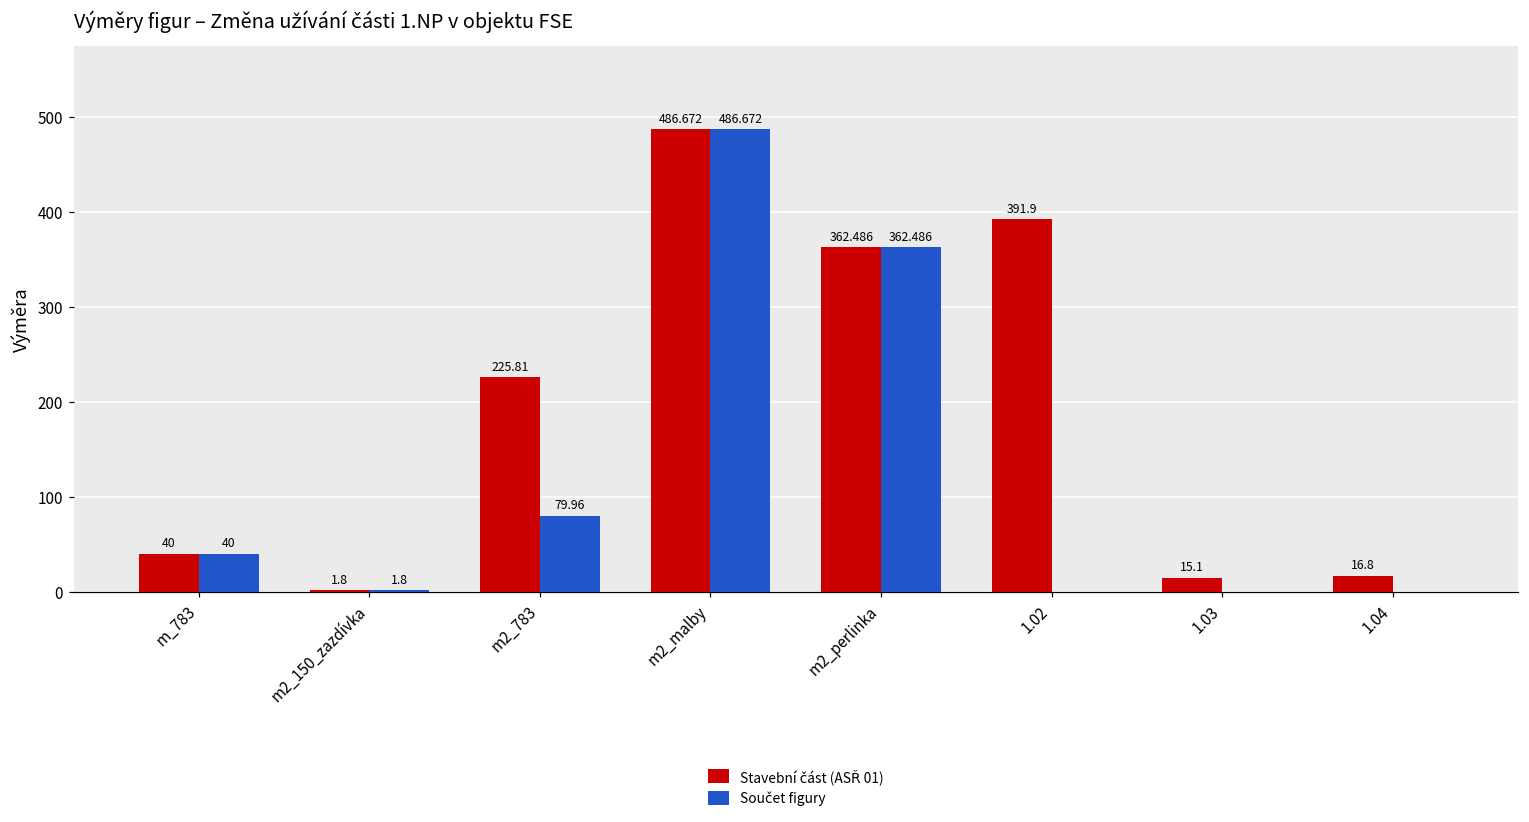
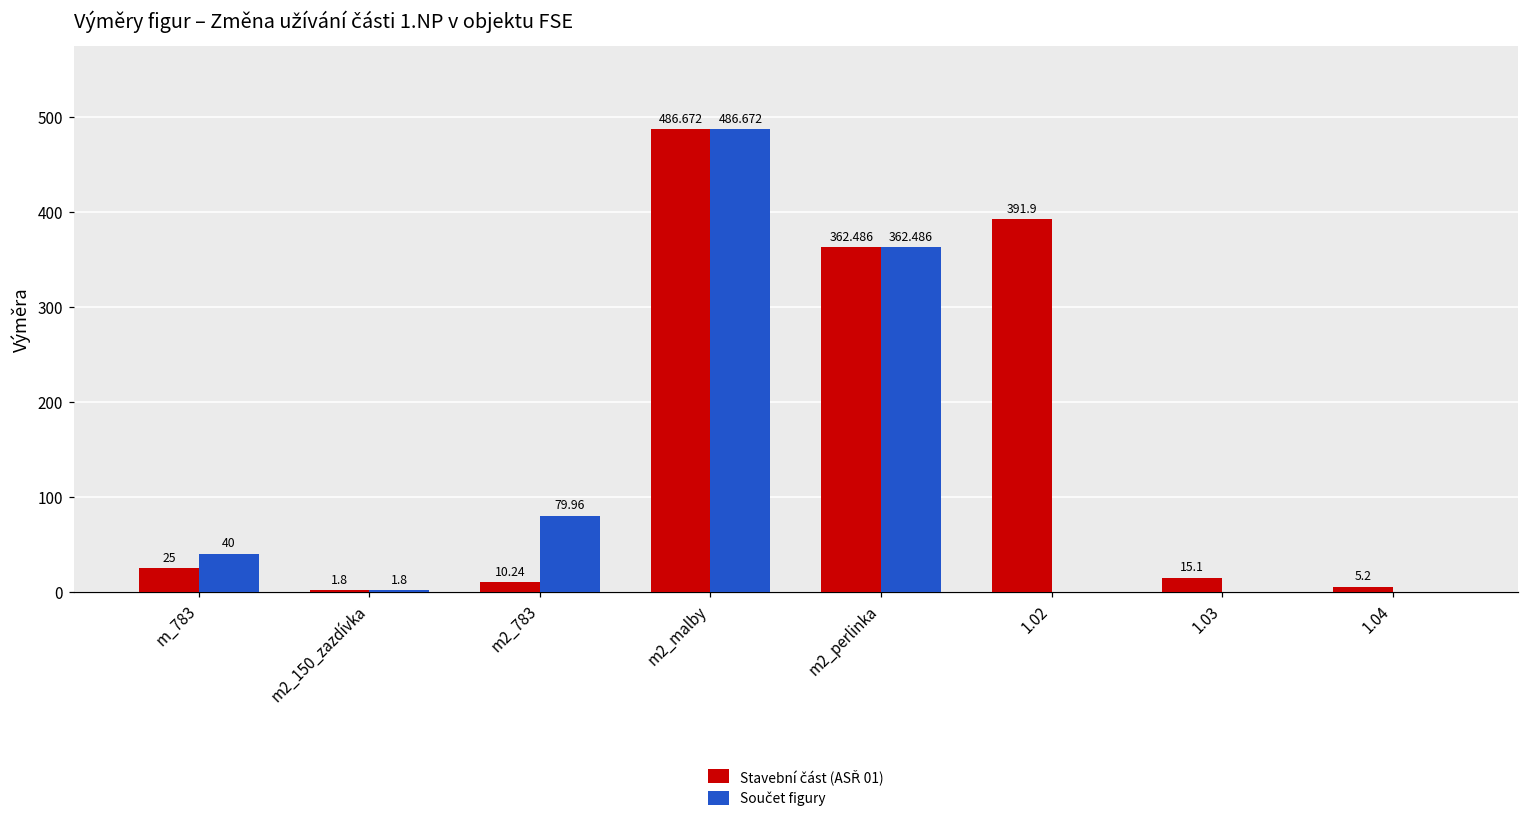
Stavební část (ASŘ 01), m_783: 40 -> 25
Stavební část (ASŘ 01), m2_783: 225.81 -> 10.24
Stavební část (ASŘ 01), 1.04: 16.8 -> 5.2
